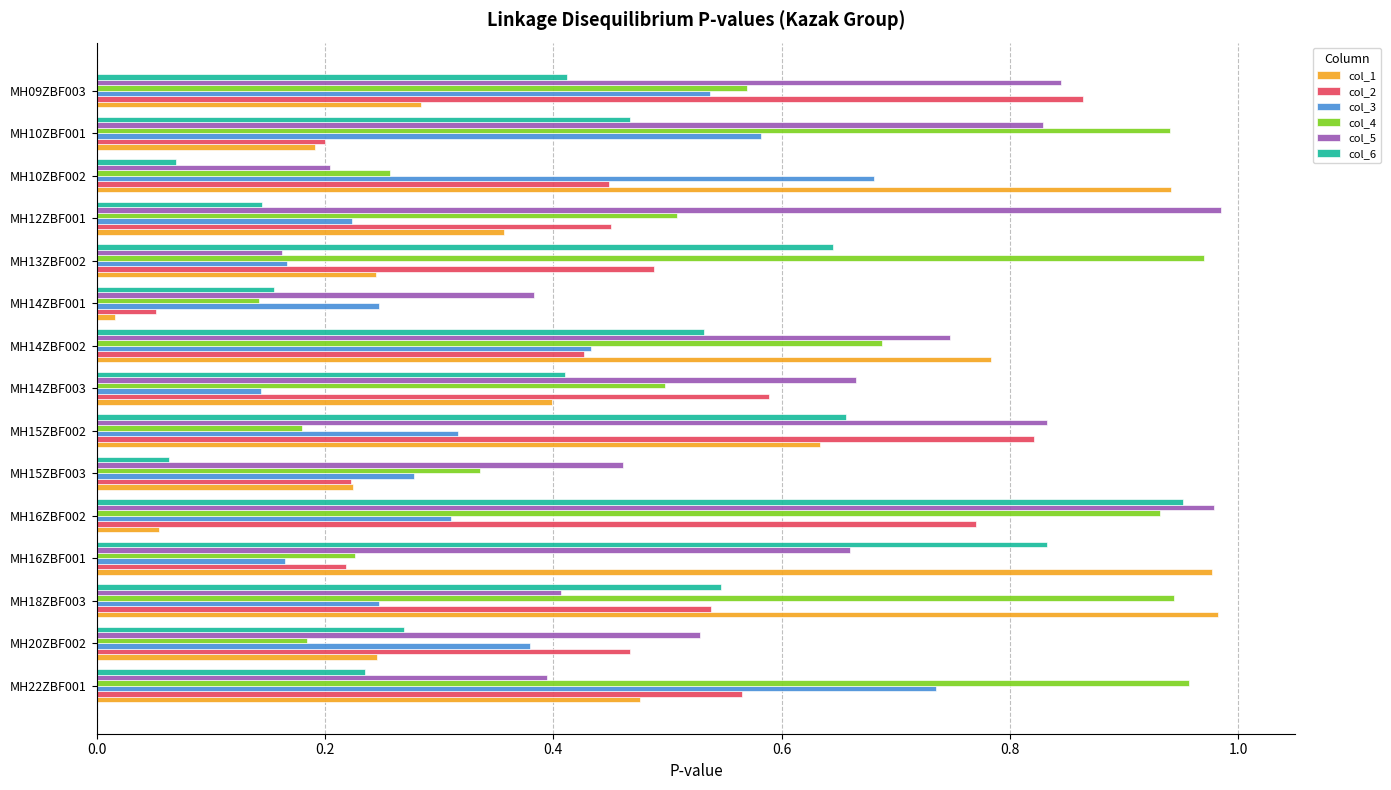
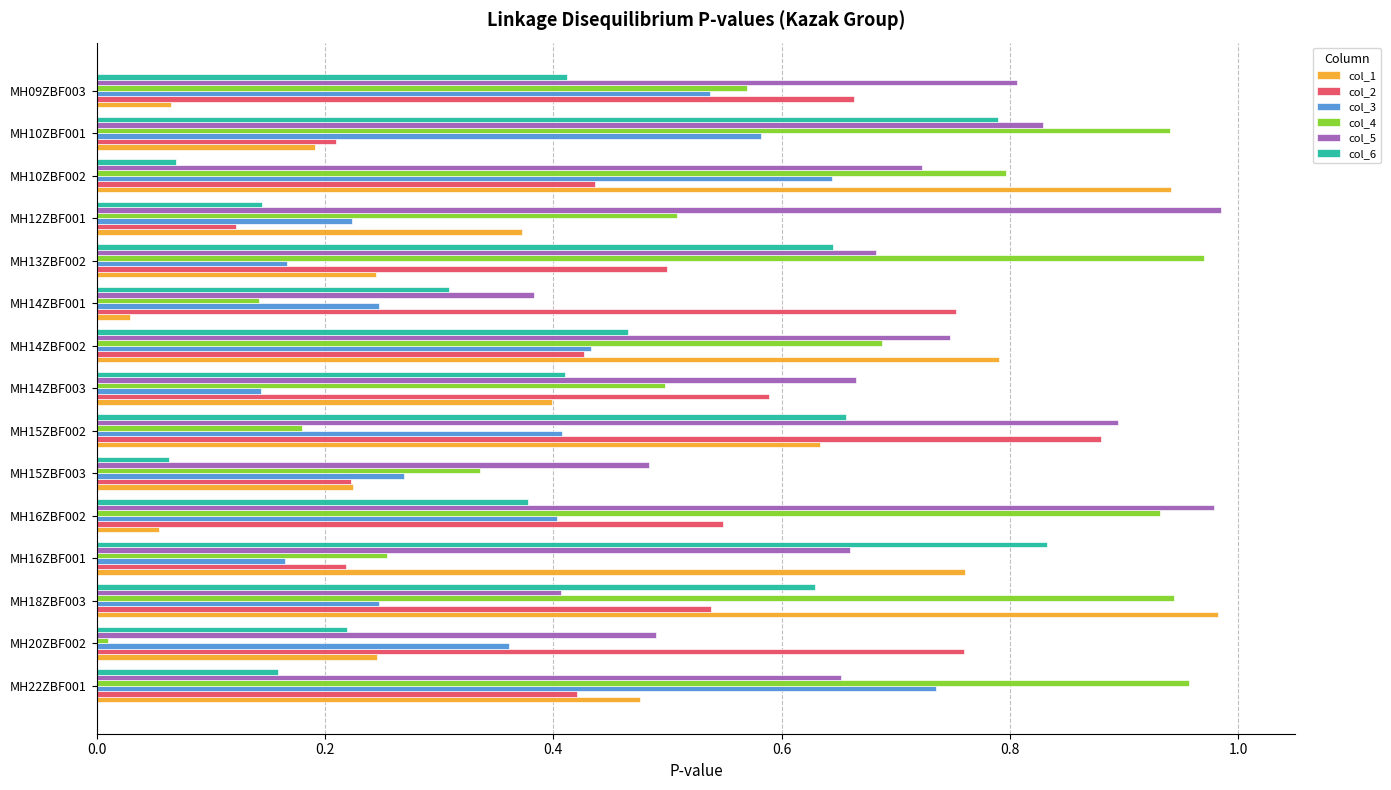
col_5, MH09ZBF003: 0.844 -> 0.806
col_2, MH09ZBF003: 0.864 -> 0.664
col_1, MH09ZBF003: 0.284 -> 0.066
col_6, MH10ZBF001: 0.467 -> 0.789
col_2, MH10ZBF001: 0.200 -> 0.210
col_5, MH10ZBF002: 0.205 -> 0.723
col_4, MH10ZBF002: 0.257 -> 0.797
col_3, MH10ZBF002: 0.681 -> 0.644
col_2, MH10ZBF002: 0.448 -> 0.437
col_2, MH12ZBF001: 0.451 -> 0.122
col_1, MH12ZBF001: 0.357 -> 0.373
col_5, MH13ZBF002: 0.162 -> 0.683
col_2, MH13ZBF002: 0.488 -> 0.500
col_6, MH14ZBF001: 0.156 -> 0.308
col_2, MH14ZBF001: 0.052 -> 0.753
col_1, MH14ZBF001: 0.016 -> 0.029
col_6, MH14ZBF002: 0.532 -> 0.465
col_1, MH14ZBF002: 0.783 -> 0.790
col_5, MH15ZBF002: 0.832 -> 0.895
col_3, MH15ZBF002: 0.316 -> 0.408
col_2, MH15ZBF002: 0.821 -> 0.879
col_5, MH15ZBF003: 0.461 -> 0.483
col_3, MH15ZBF003: 0.278 -> 0.269
col_6, MH16ZBF002: 0.952 -> 0.378
col_3, MH16ZBF002: 0.311 -> 0.404
col_2, MH16ZBF002: 0.770 -> 0.549
col_4, MH16ZBF001: 0.226 -> 0.255
col_1, MH16ZBF001: 0.977 -> 0.761
col_6, MH18ZBF003: 0.547 -> 0.629
col_6, MH20ZBF002: 0.269 -> 0.219
col_5, MH20ZBF002: 0.528 -> 0.490
col_4, MH20ZBF002: 0.184 -> 0.010
col_3, MH20ZBF002: 0.379 -> 0.362
col_2, MH20ZBF002: 0.467 -> 0.760
col_6, MH22ZBF001: 0.235 -> 0.159
col_5, MH22ZBF001: 0.394 -> 0.652
col_2, MH22ZBF001: 0.565 -> 0.421
